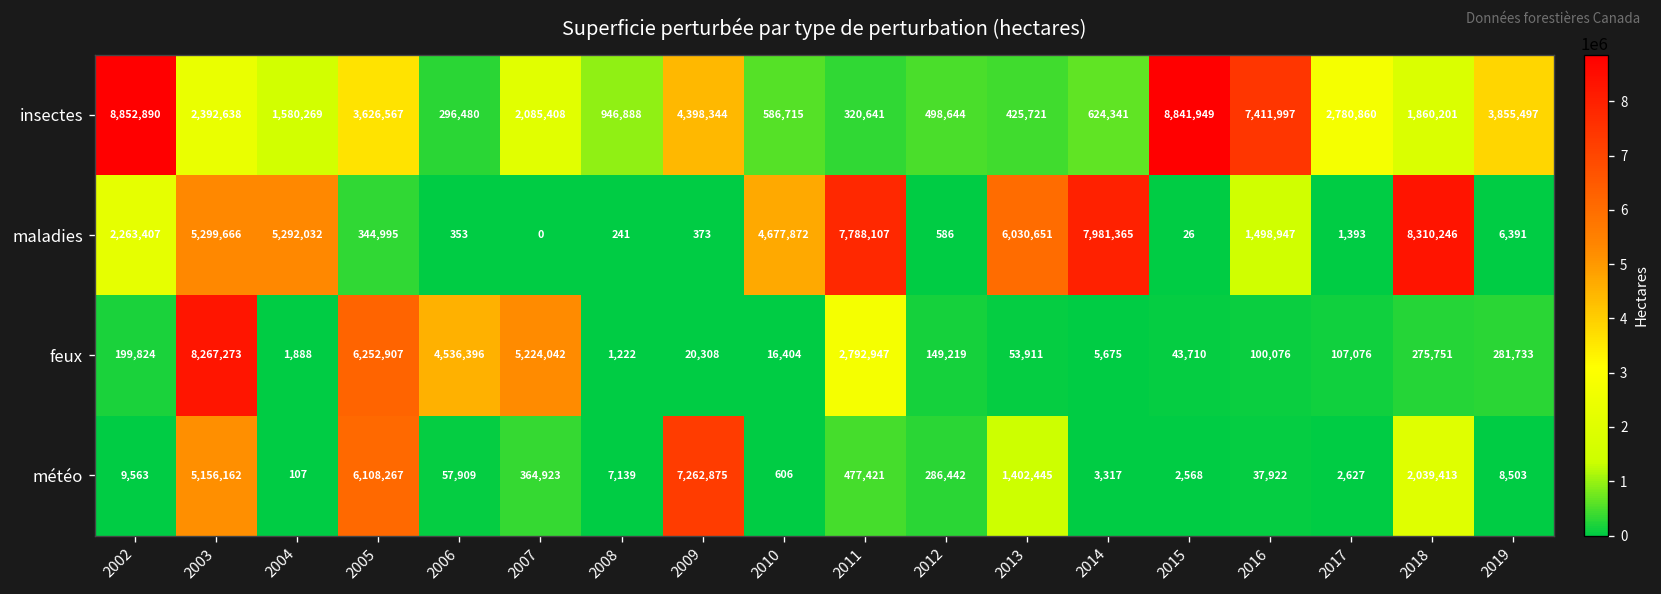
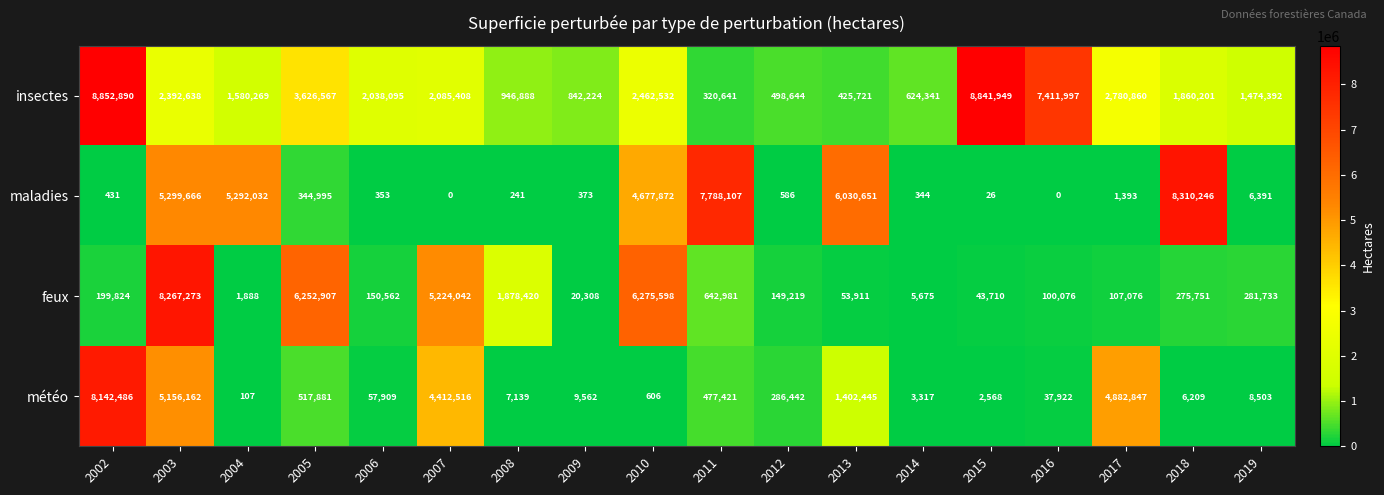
insectes, 2006: 296,480 -> 2,038,095
insectes, 2009: 4,398,344 -> 842,224
insectes, 2010: 586,715 -> 2,462,532
insectes, 2019: 3,855,497 -> 1,474,392
maladies, 2002: 2,263,407 -> 431
maladies, 2014: 7,981,365 -> 344
maladies, 2016: 1,498,947 -> 0
feux, 2006: 4,536,396 -> 150,562
feux, 2008: 1,222 -> 1,878,420
feux, 2010: 16,404 -> 6,275,598
feux, 2011: 2,792,947 -> 642,981
météo, 2002: 9,563 -> 8,142,486
météo, 2005: 6,108,267 -> 517,881
météo, 2007: 364,923 -> 4,412,516
météo, 2009: 7,262,875 -> 9,562
météo, 2017: 2,627 -> 4,882,847
météo, 2018: 2,039,413 -> 6,209
